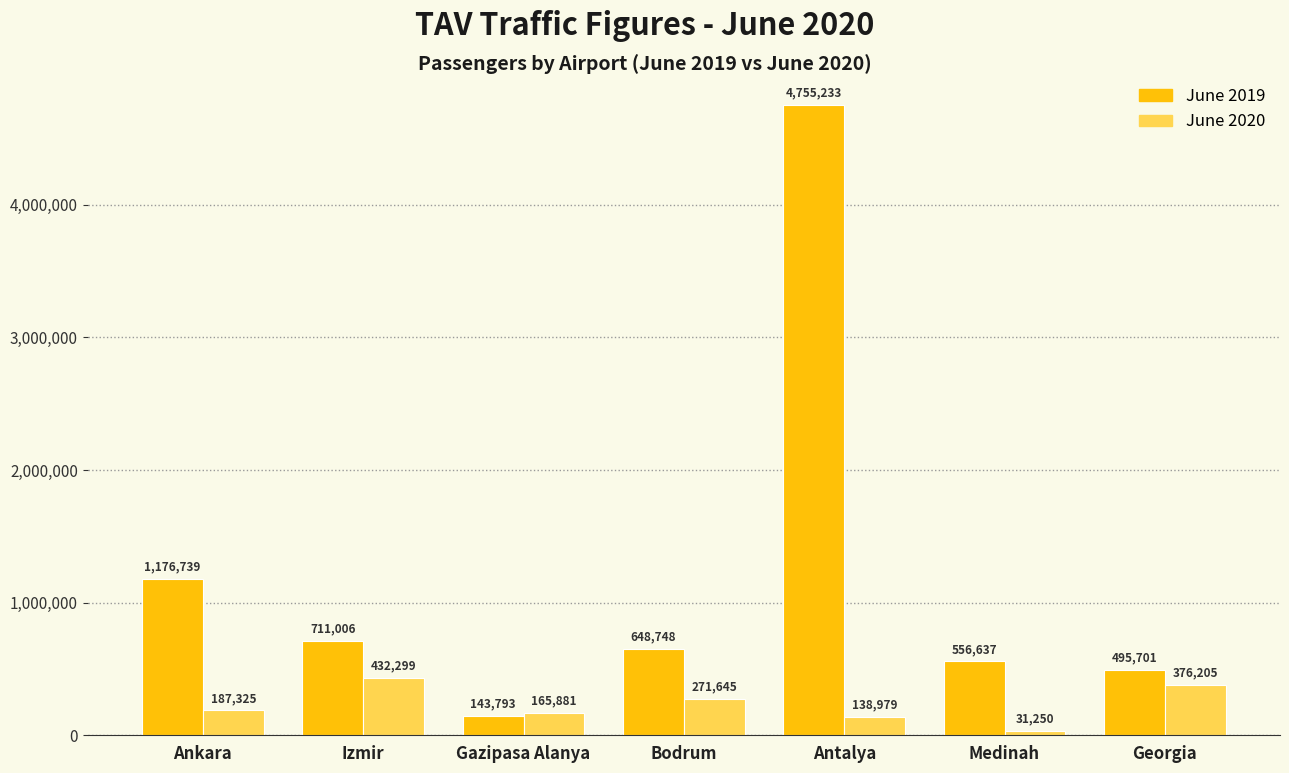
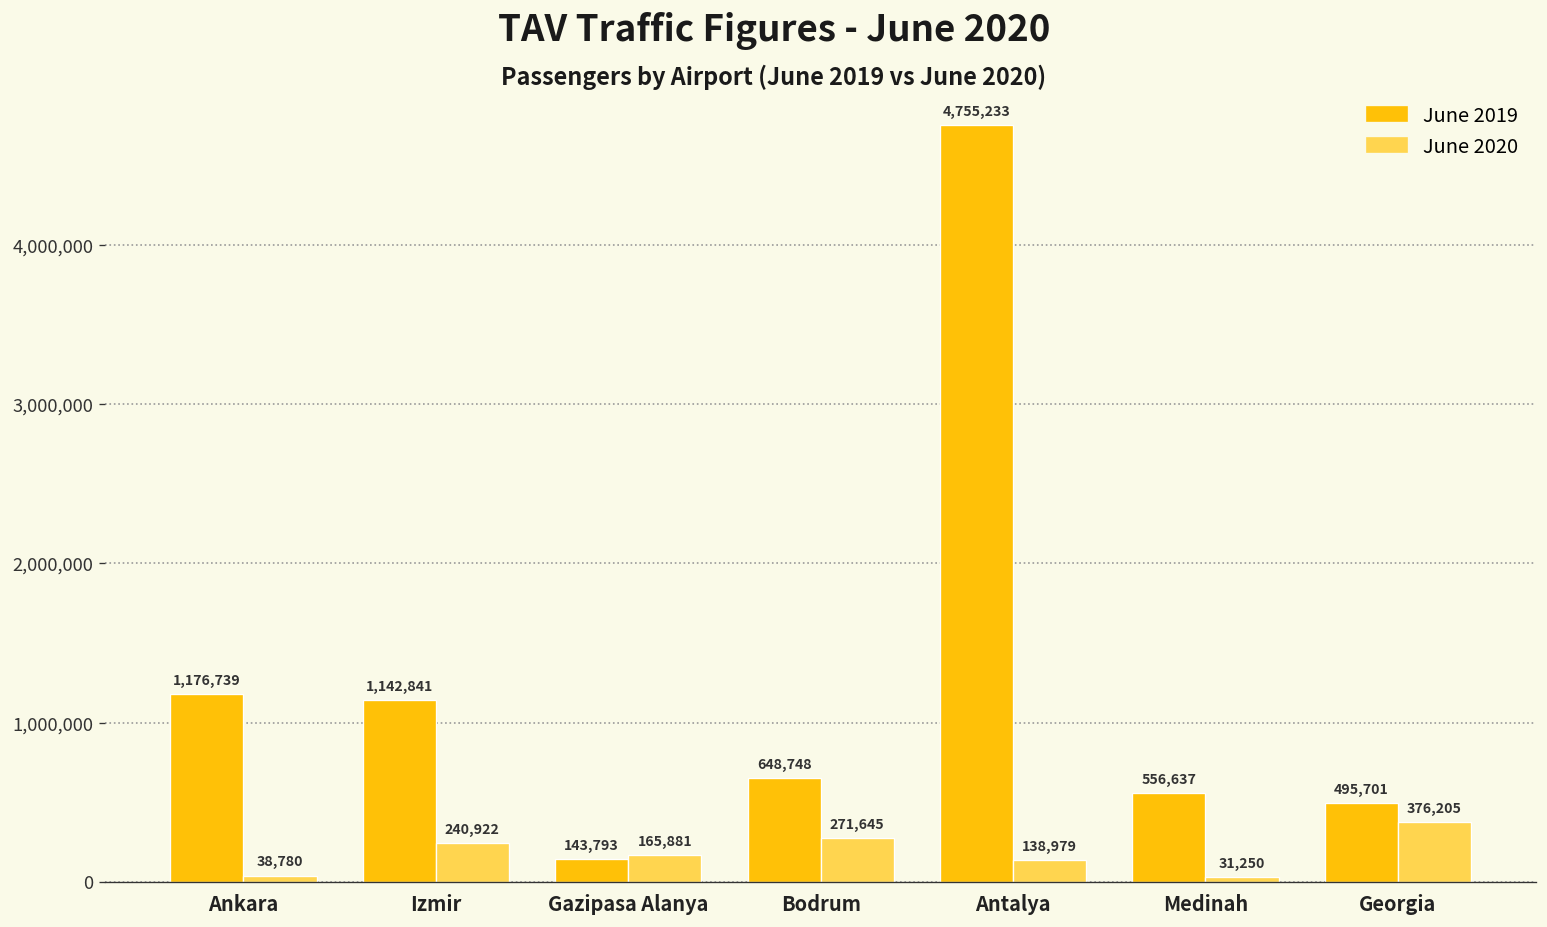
June 2020, Ankara: 187,325 -> 38,780
June 2019, Izmir: 711,006 -> 1,142,841
June 2020, Izmir: 432,299 -> 240,922
